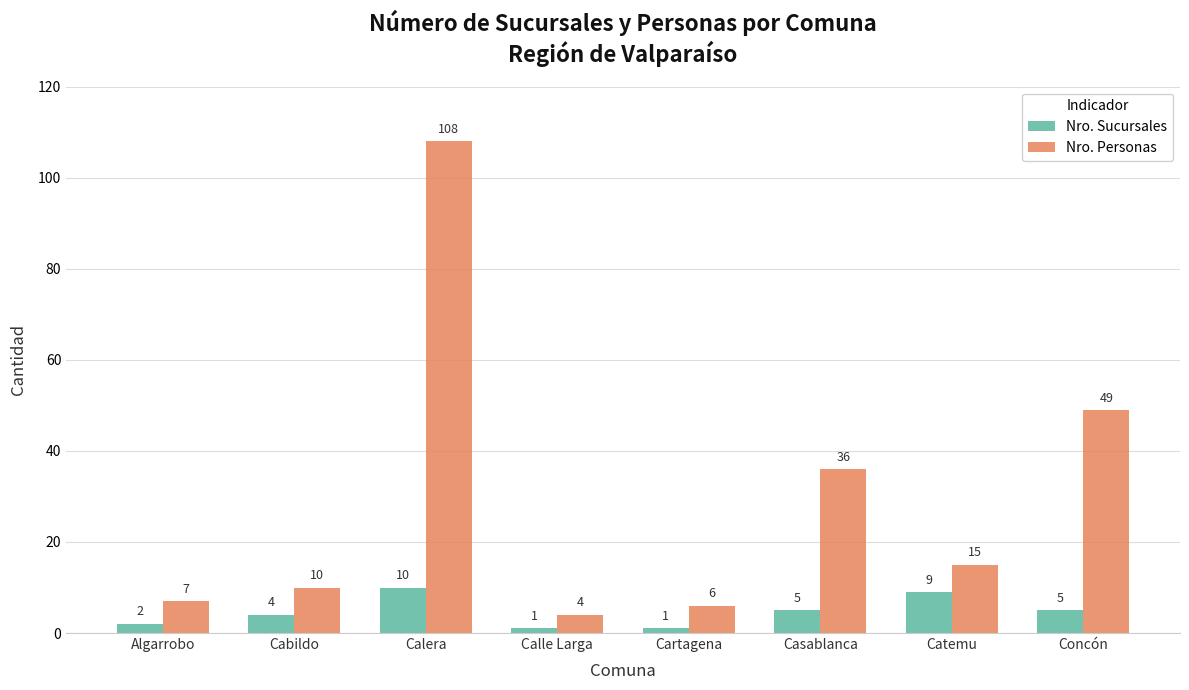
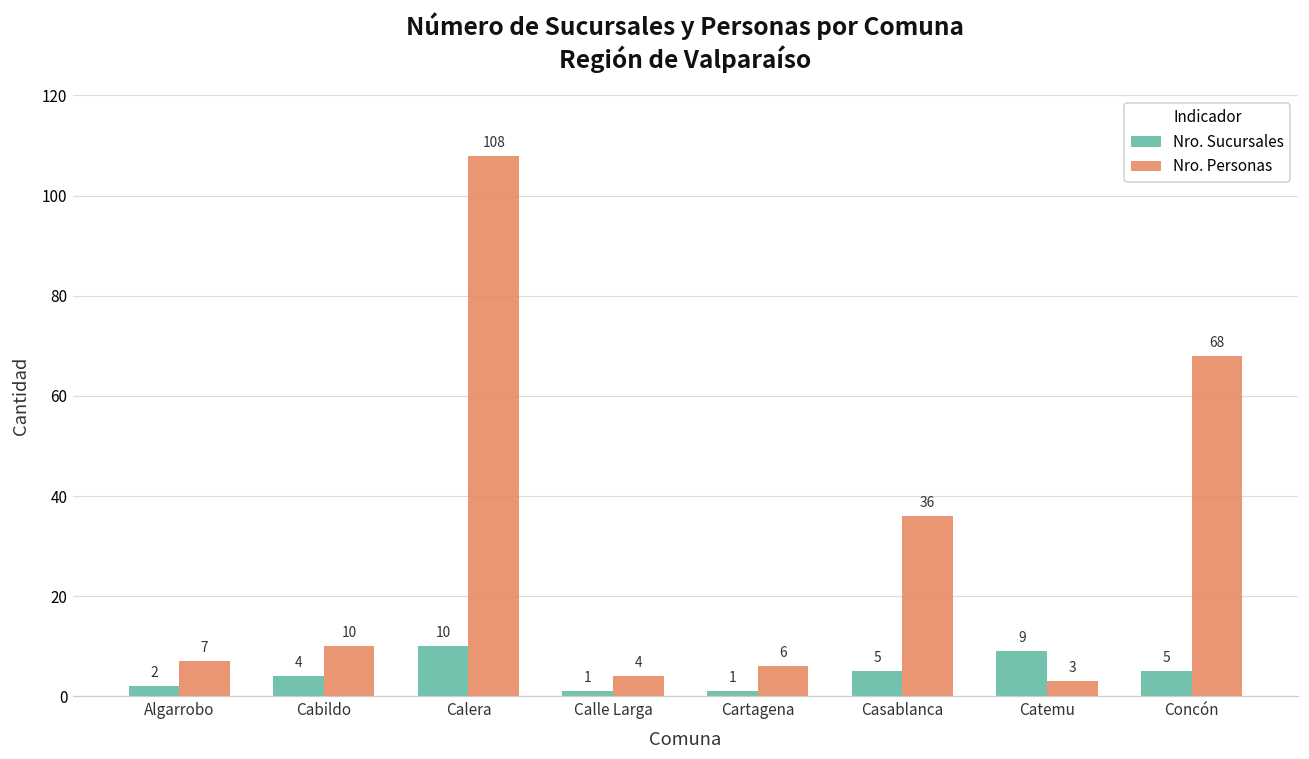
Nro. Personas, Catemu: 15 -> 3
Nro. Personas, Concón: 49 -> 68
